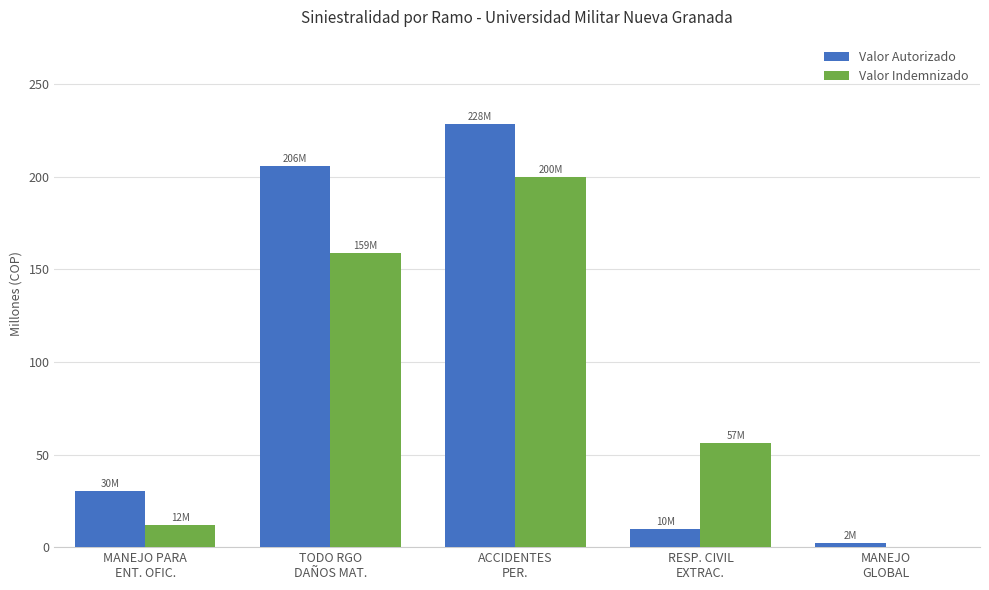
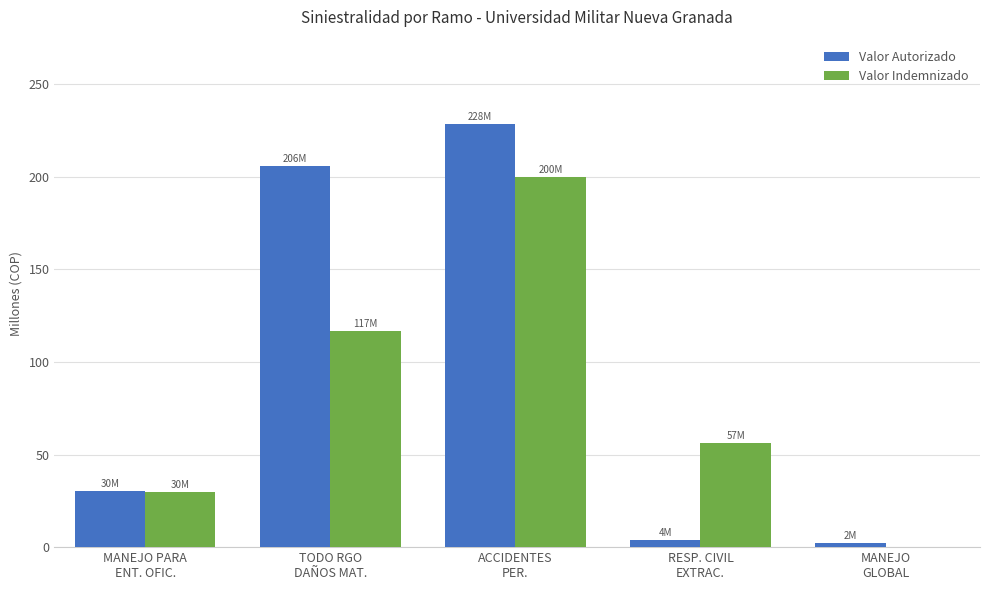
Valor Indemnizado, MANEJO PARA ENT. OFIC.: 12M -> 30M
Valor Indemnizado, TODO RGO DAÑOS MAT.: 159M -> 117M
Valor Autorizado, RESP. CIVIL EXTRAC.: 10M -> 4M
